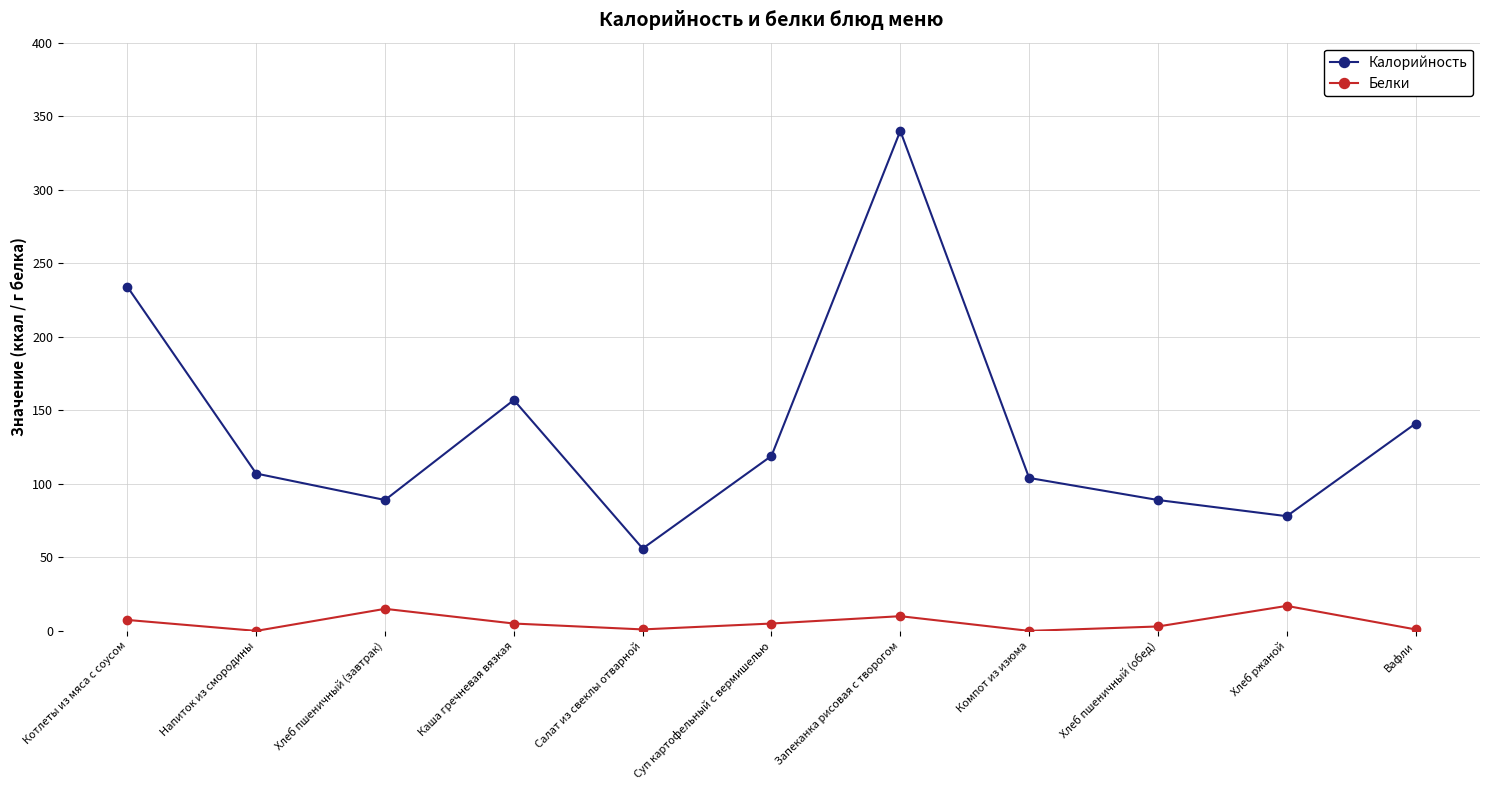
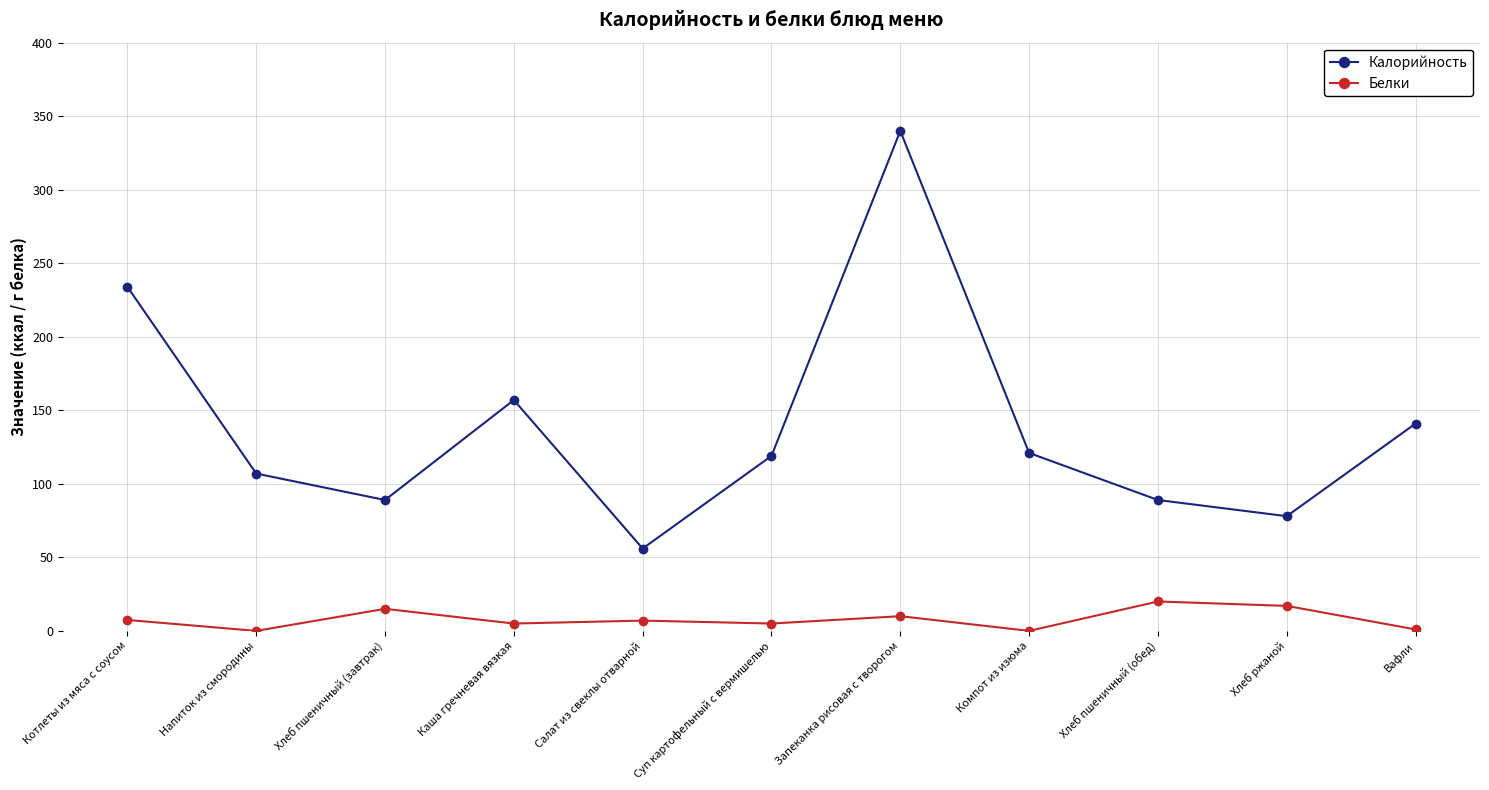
Белки, Салат из свеклы отварной: 1 -> 7
Калорийность, Компот из изюма: 104 -> 121
Белки, Хлеб пшеничный (обед): 3 -> 20
